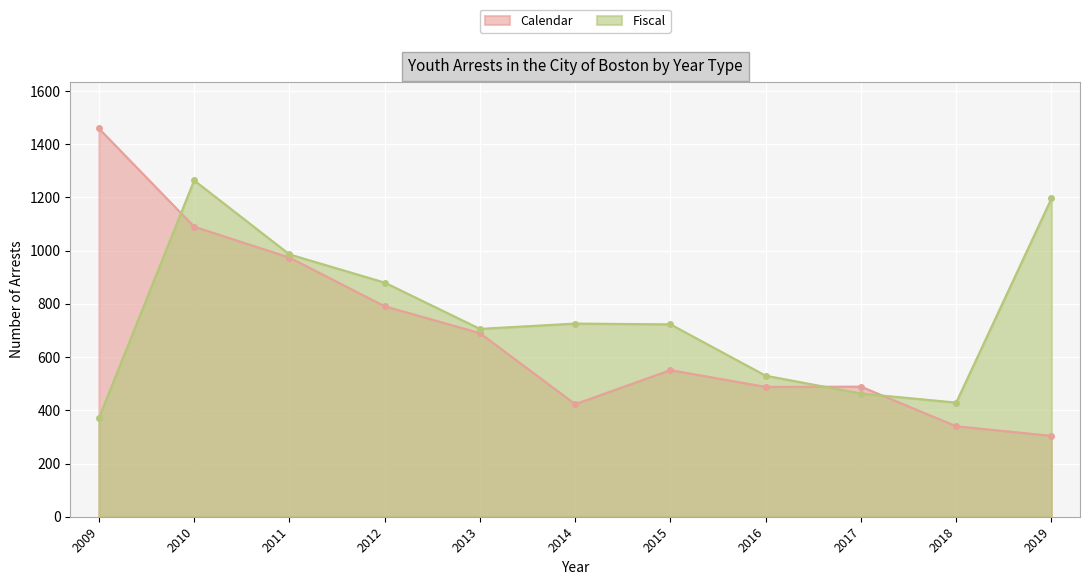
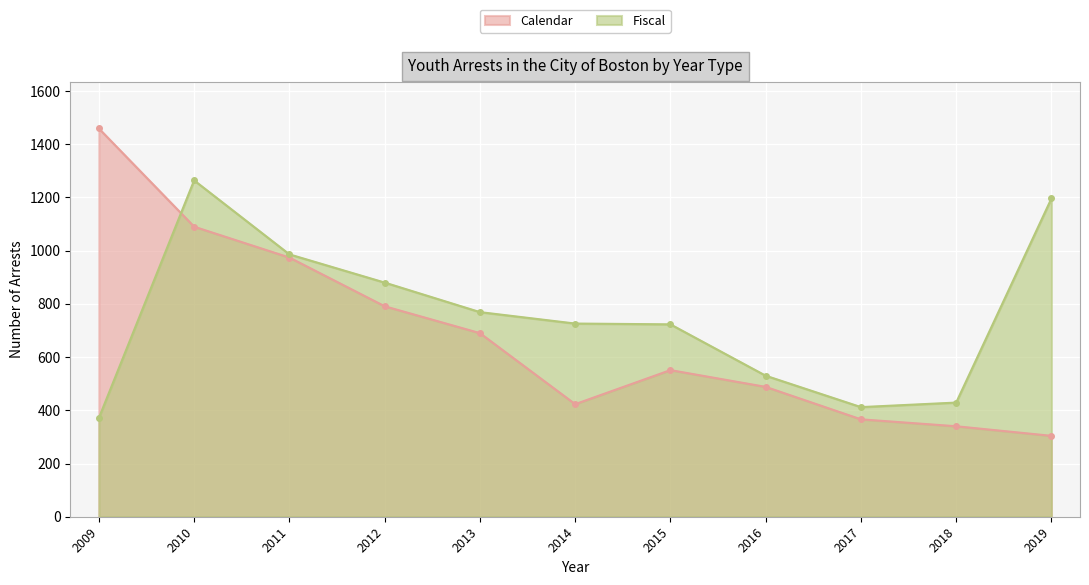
Fiscal, 2013: 710 -> 770
Calendar, 2017: 490 -> 370
Fiscal, 2017: 460 -> 410
